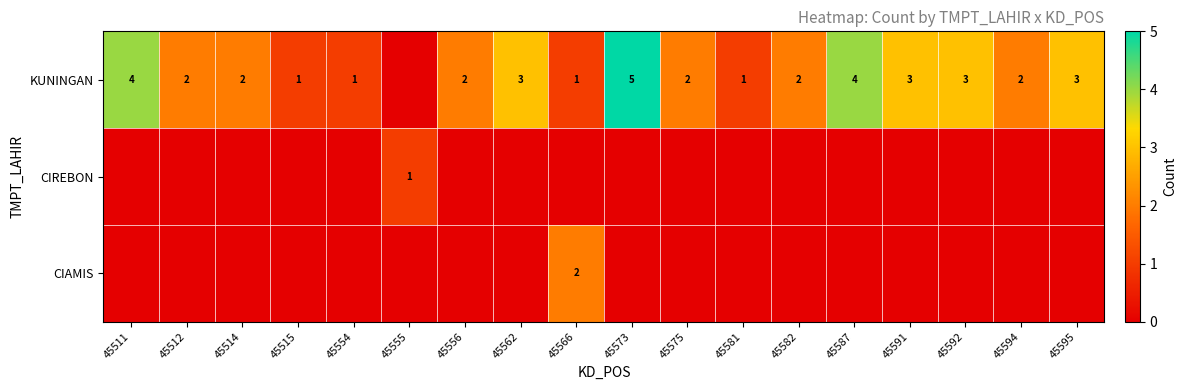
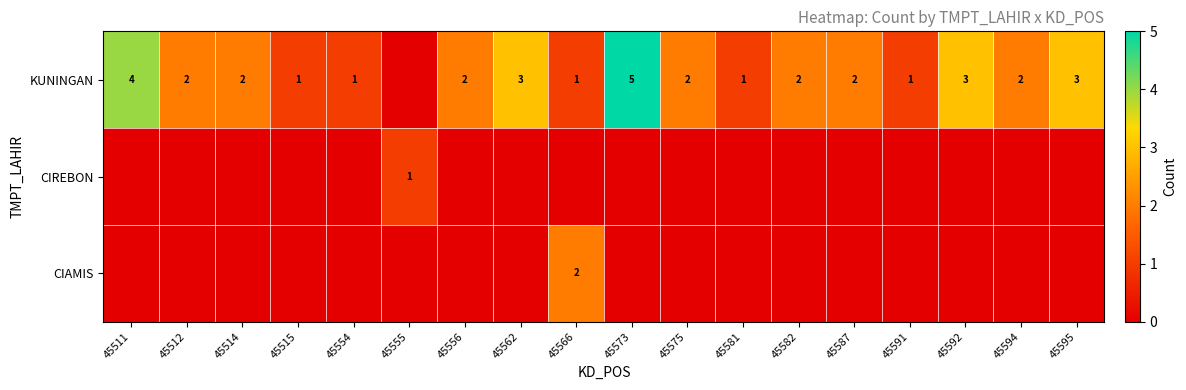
KUNINGAN, 45587: 4 -> 2
KUNINGAN, 45591: 3 -> 1
